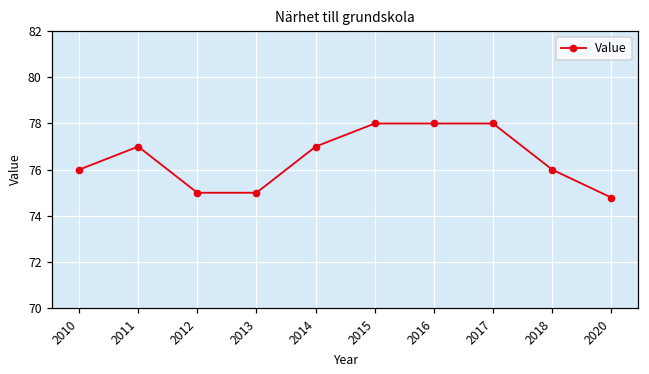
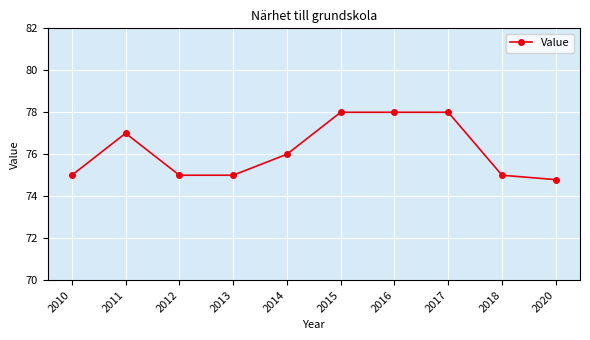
2010: 76 -> 75
2014: 77 -> 76
2018: 76 -> 75
